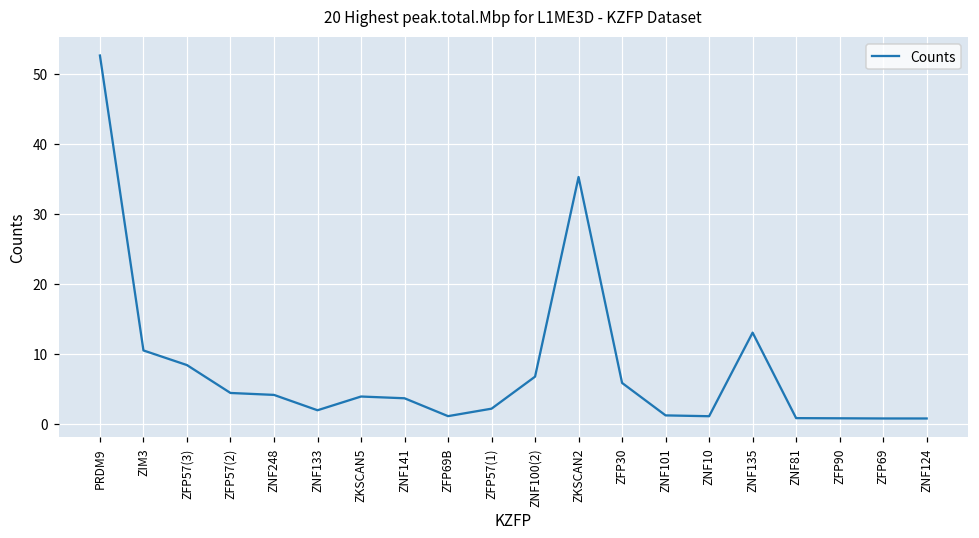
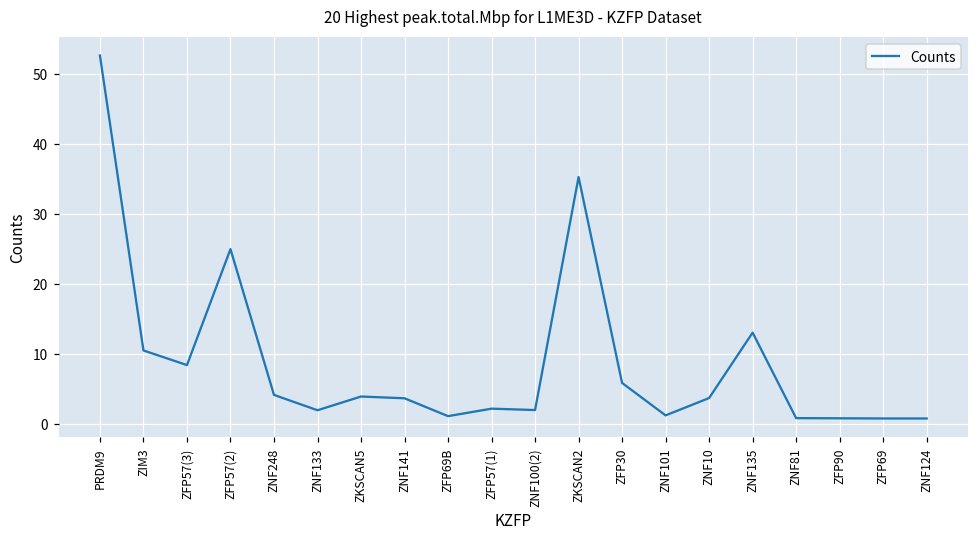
ZFP57(2): 4 -> 25
ZNF100(2): 7 -> 2
ZNF10: 1 -> 4
